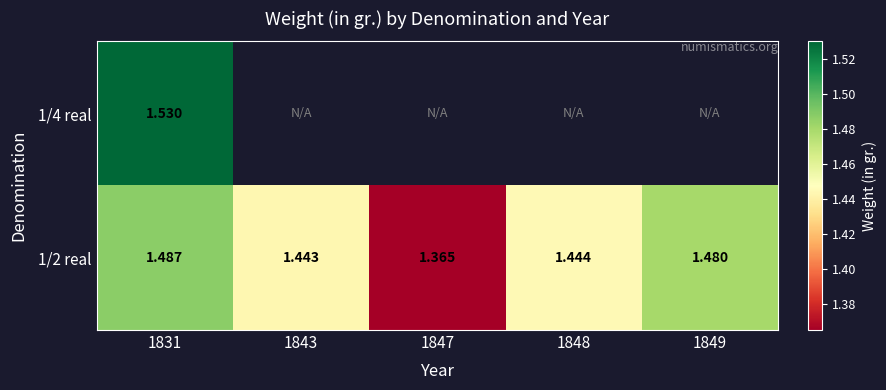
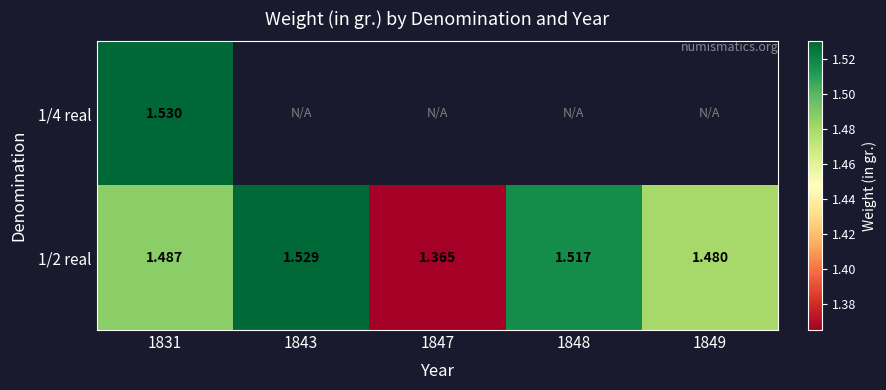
1/2 real, 1843: 1.443 -> 1.529
1/2 real, 1848: 1.444 -> 1.517
